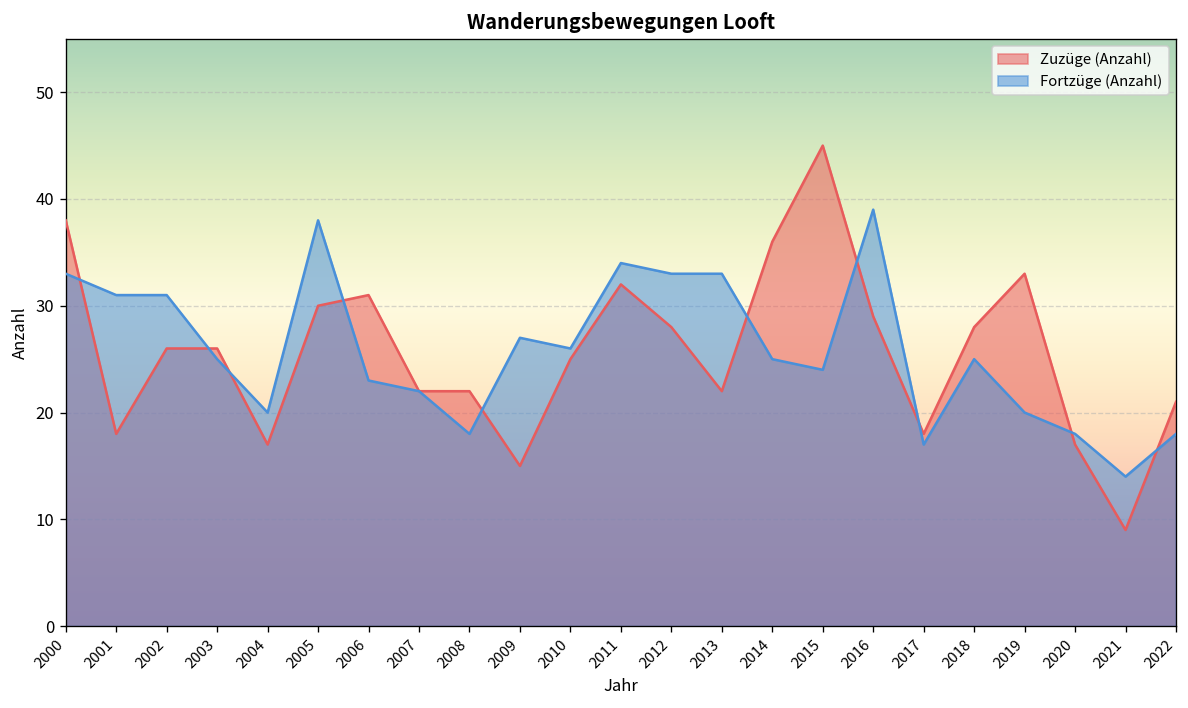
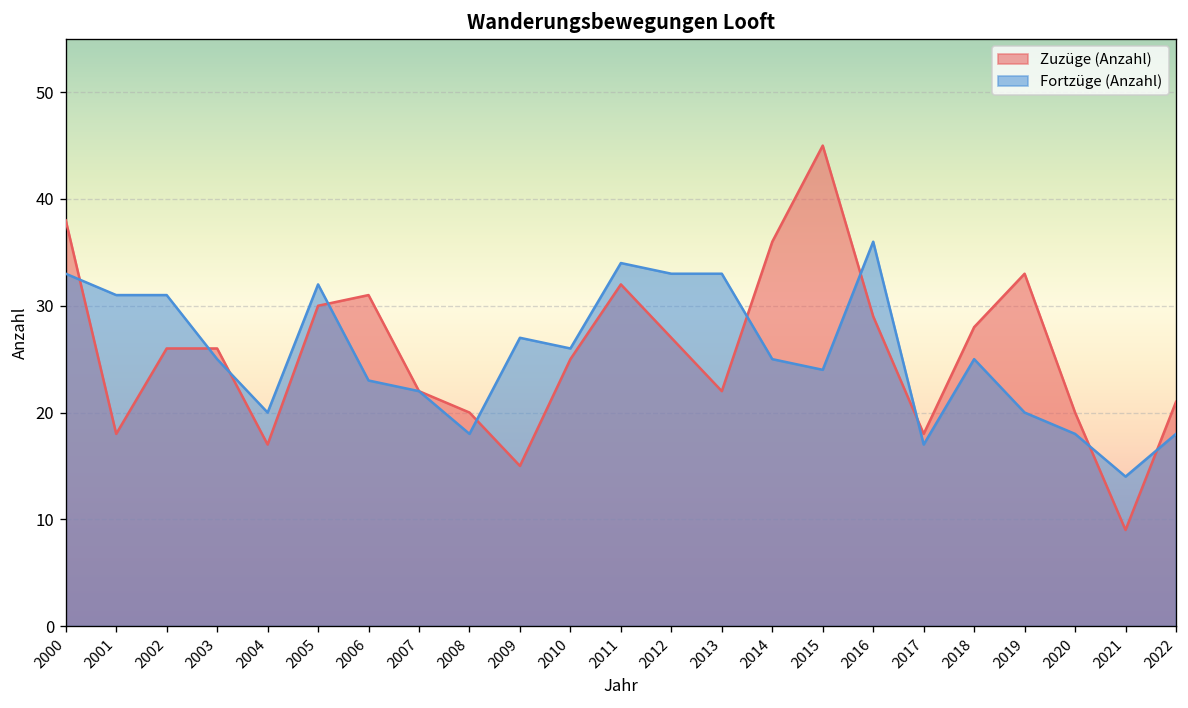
Fortzüge (Anzahl), 2005: 38 -> 32
Zuzüge (Anzahl), 2008: 22 -> 20
Zuzüge (Anzahl), 2012: 28 -> 27
Fortzüge (Anzahl), 2016: 39 -> 36
Zuzüge (Anzahl), 2020: 17 -> 20
